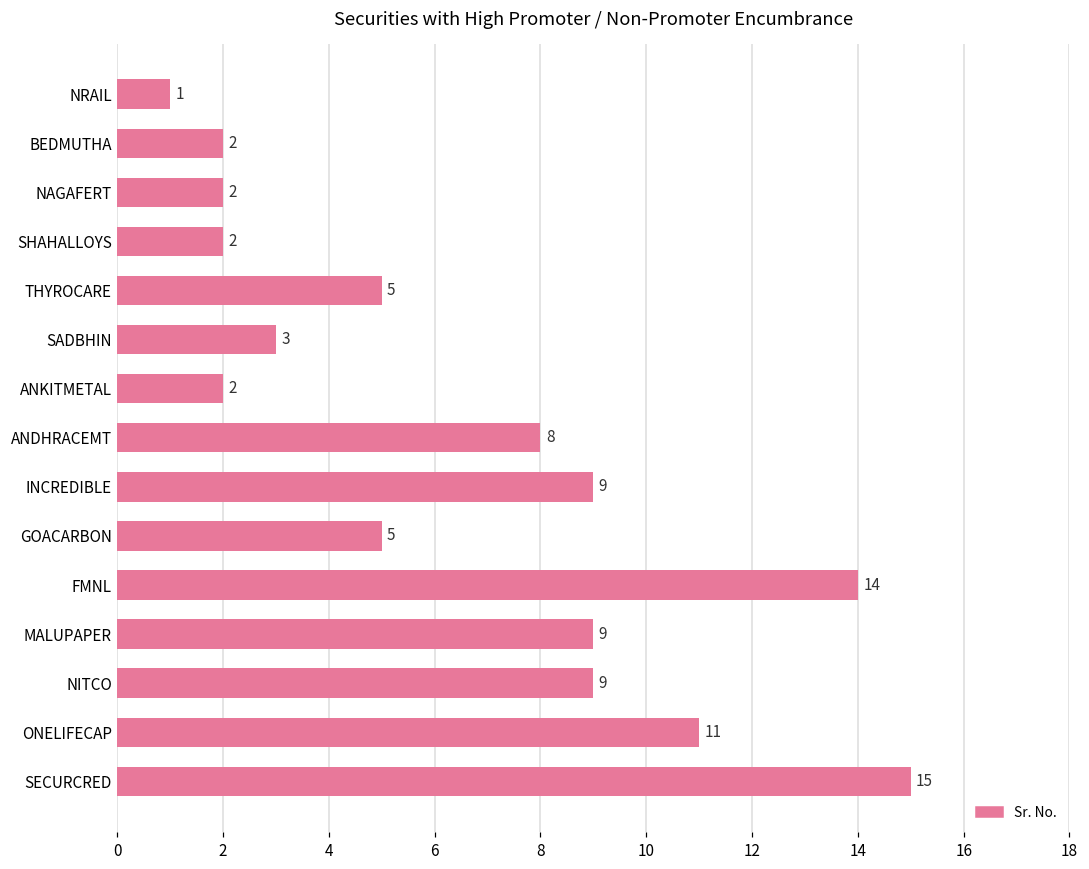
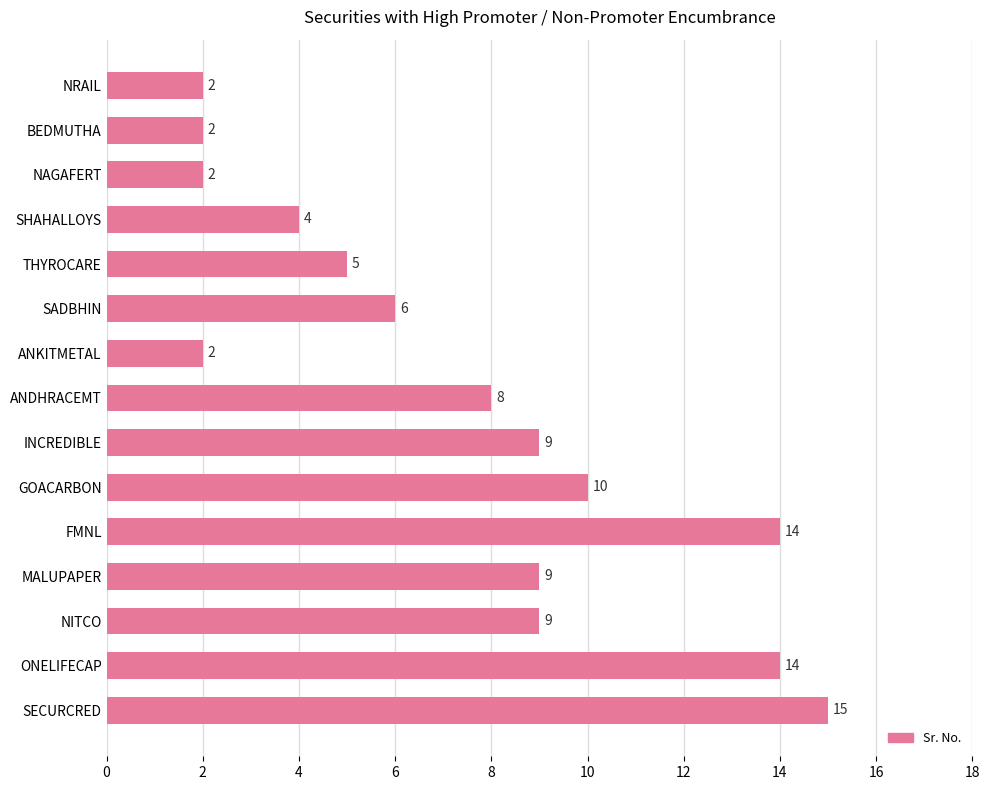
NRAIL: 1 -> 2
SHAHALLOYS: 2 -> 4
SADBHIN: 3 -> 6
GOACARBON: 5 -> 10
ONELIFECAP: 11 -> 14
